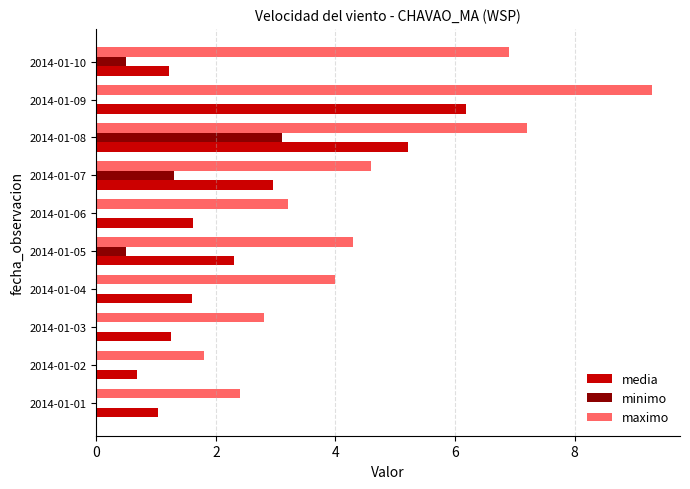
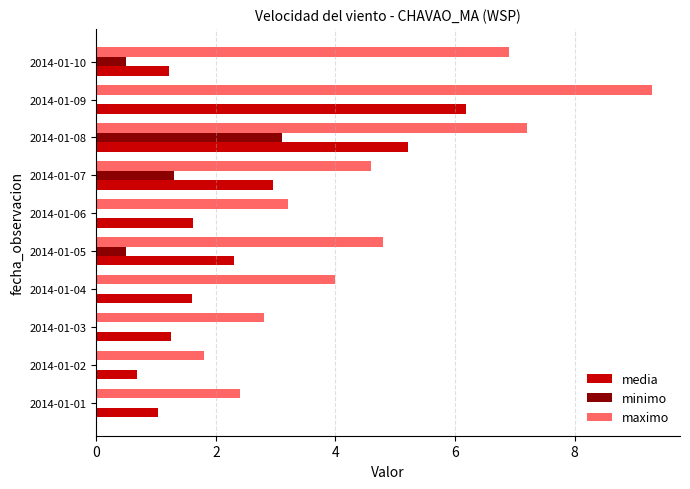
maximo, 2014-01-05: 4.3 -> 4.8
